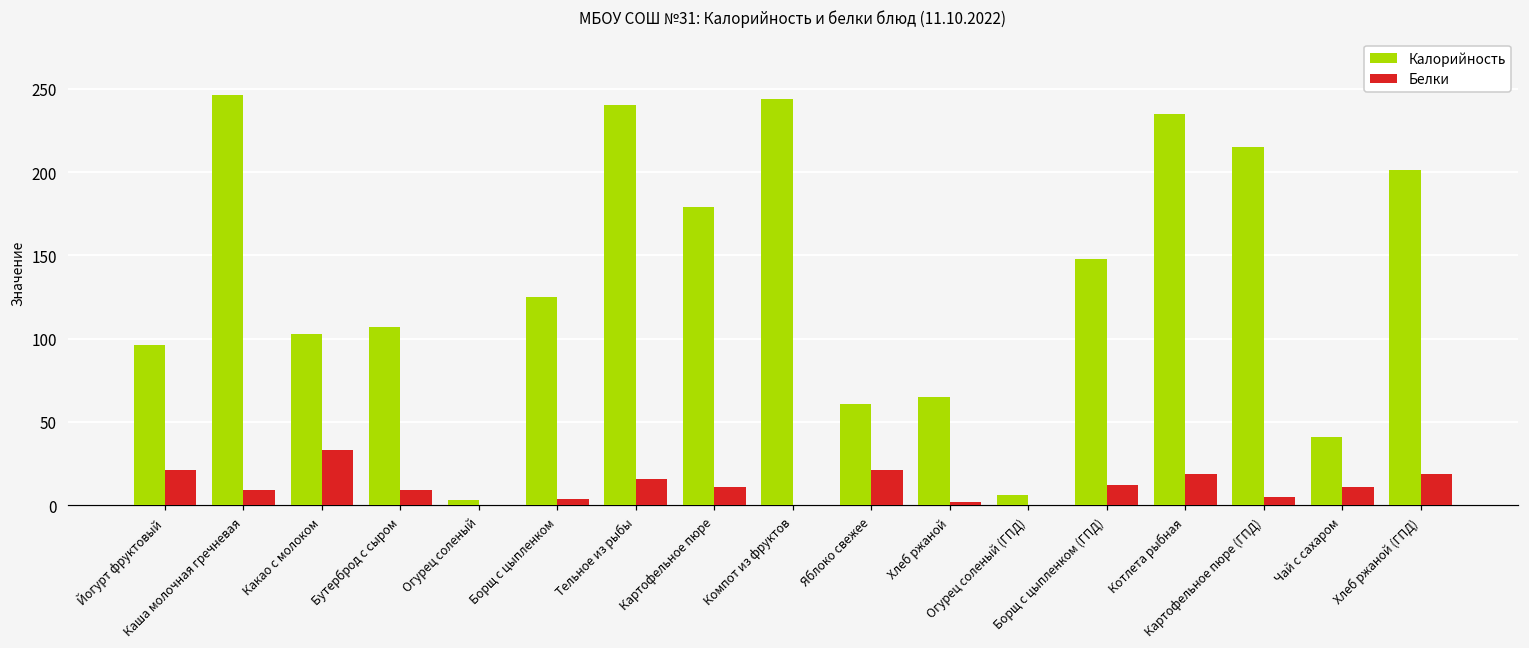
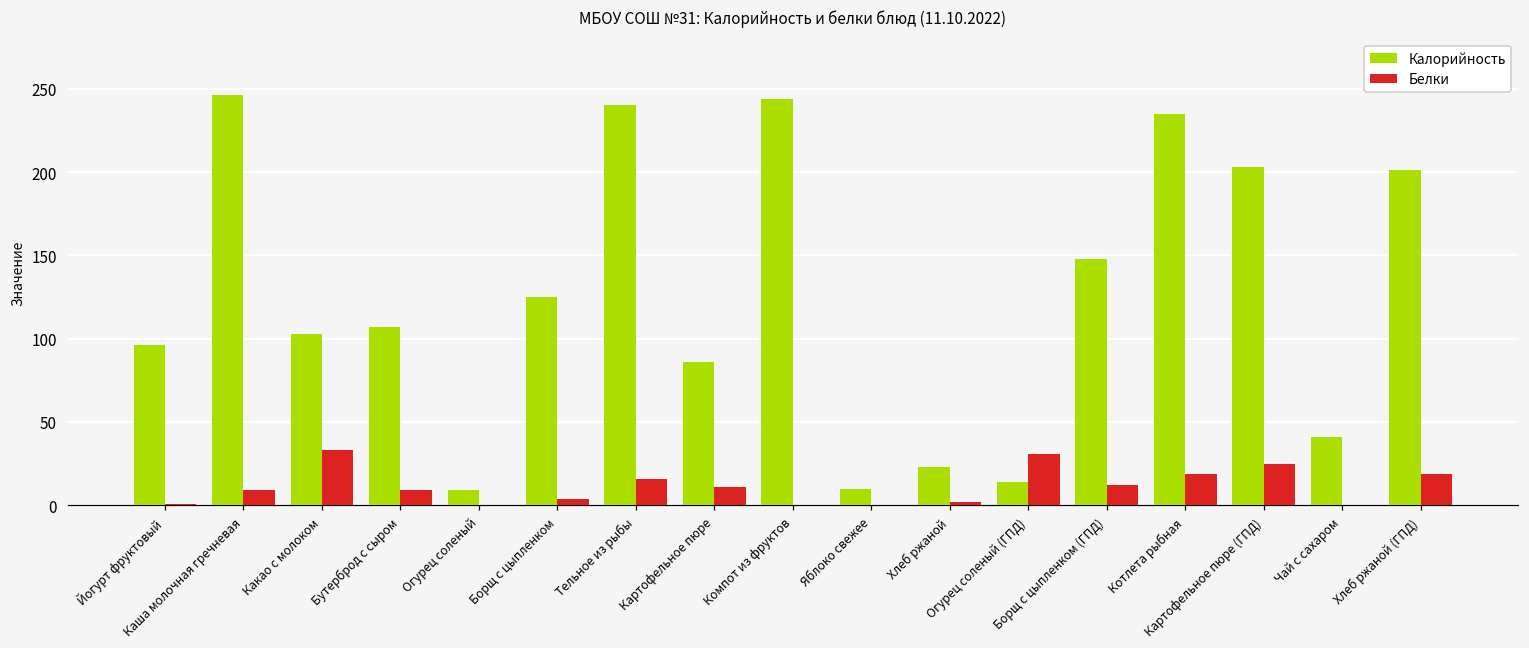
Белки, Йогурт фруктовый: 21 -> 1
Калорийность, Огурец соленый: 3 -> 9
Калорийность, Картофельное пюре: 179 -> 86
Калорийность, Яблоко свежее: 61 -> 10
Белки, Яблоко свежее: 21 -> 0
Калорийность, Хлеб ржаной: 65 -> 23
Калорийность, Огурец соленый (ГПД): 6 -> 14
Белки, Огурец соленый (ГПД): 0 -> 31
Калорийность, Картофельное пюре (ГПД): 215 -> 203
Белки, Картофельное пюре (ГПД): 5 -> 25
Белки, Чай с сахаром: 11 -> 0
